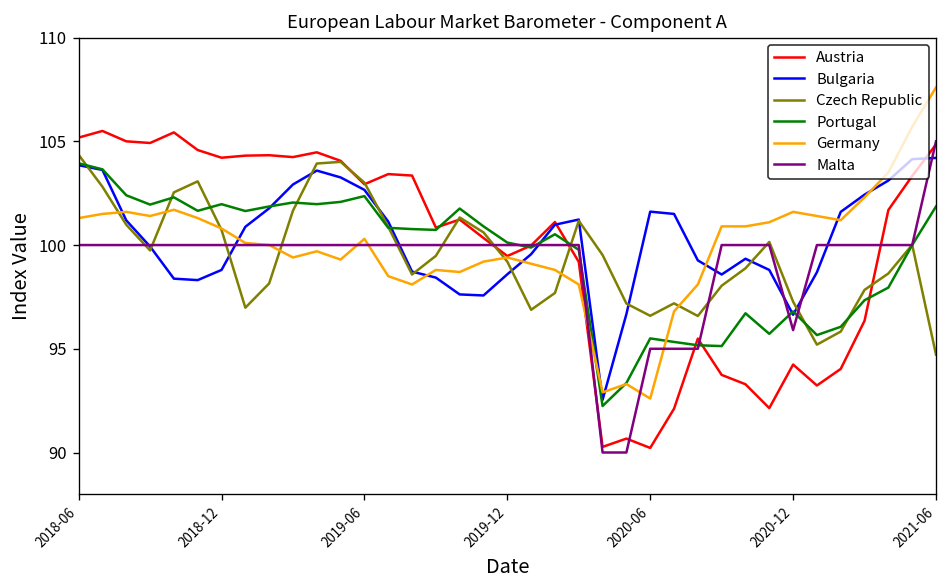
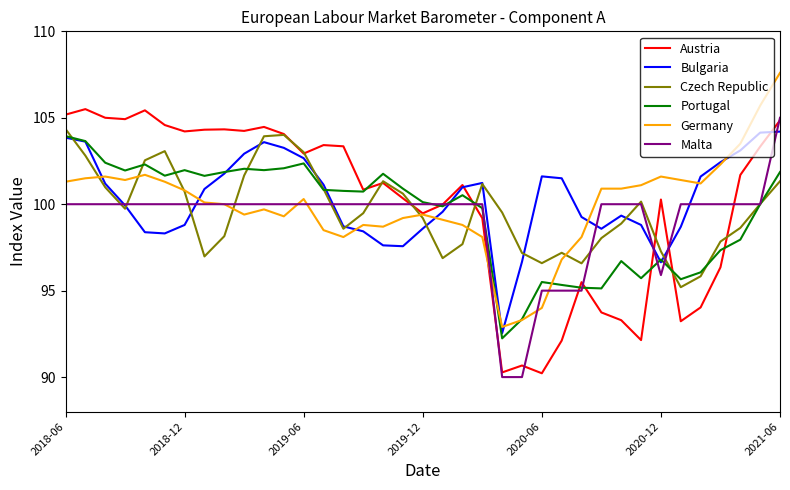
Germany, 2020-06: 92.6 -> 94.0
Austria, 2020-12: 94.2 -> 100.3
Czech Republic, 2021-06: 94.7 -> 101.3
